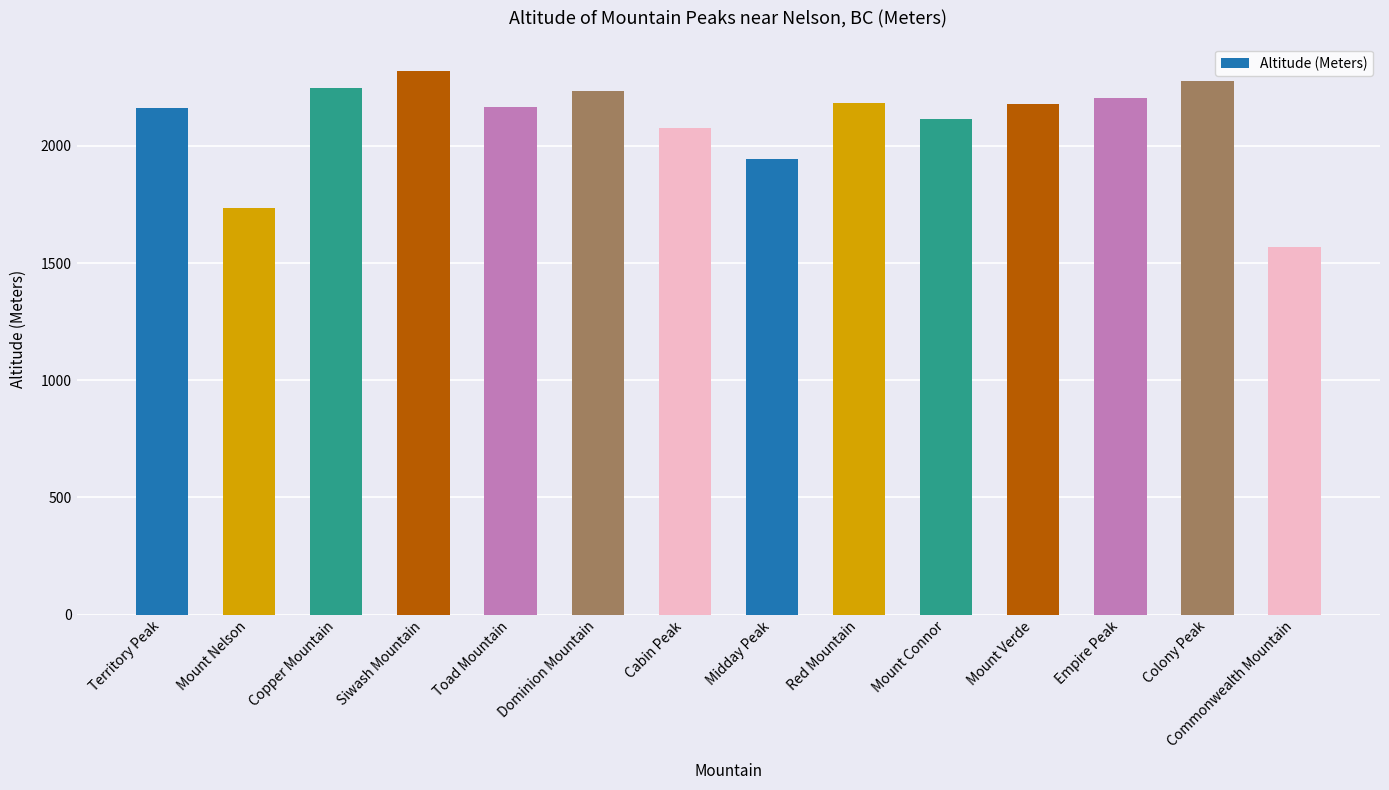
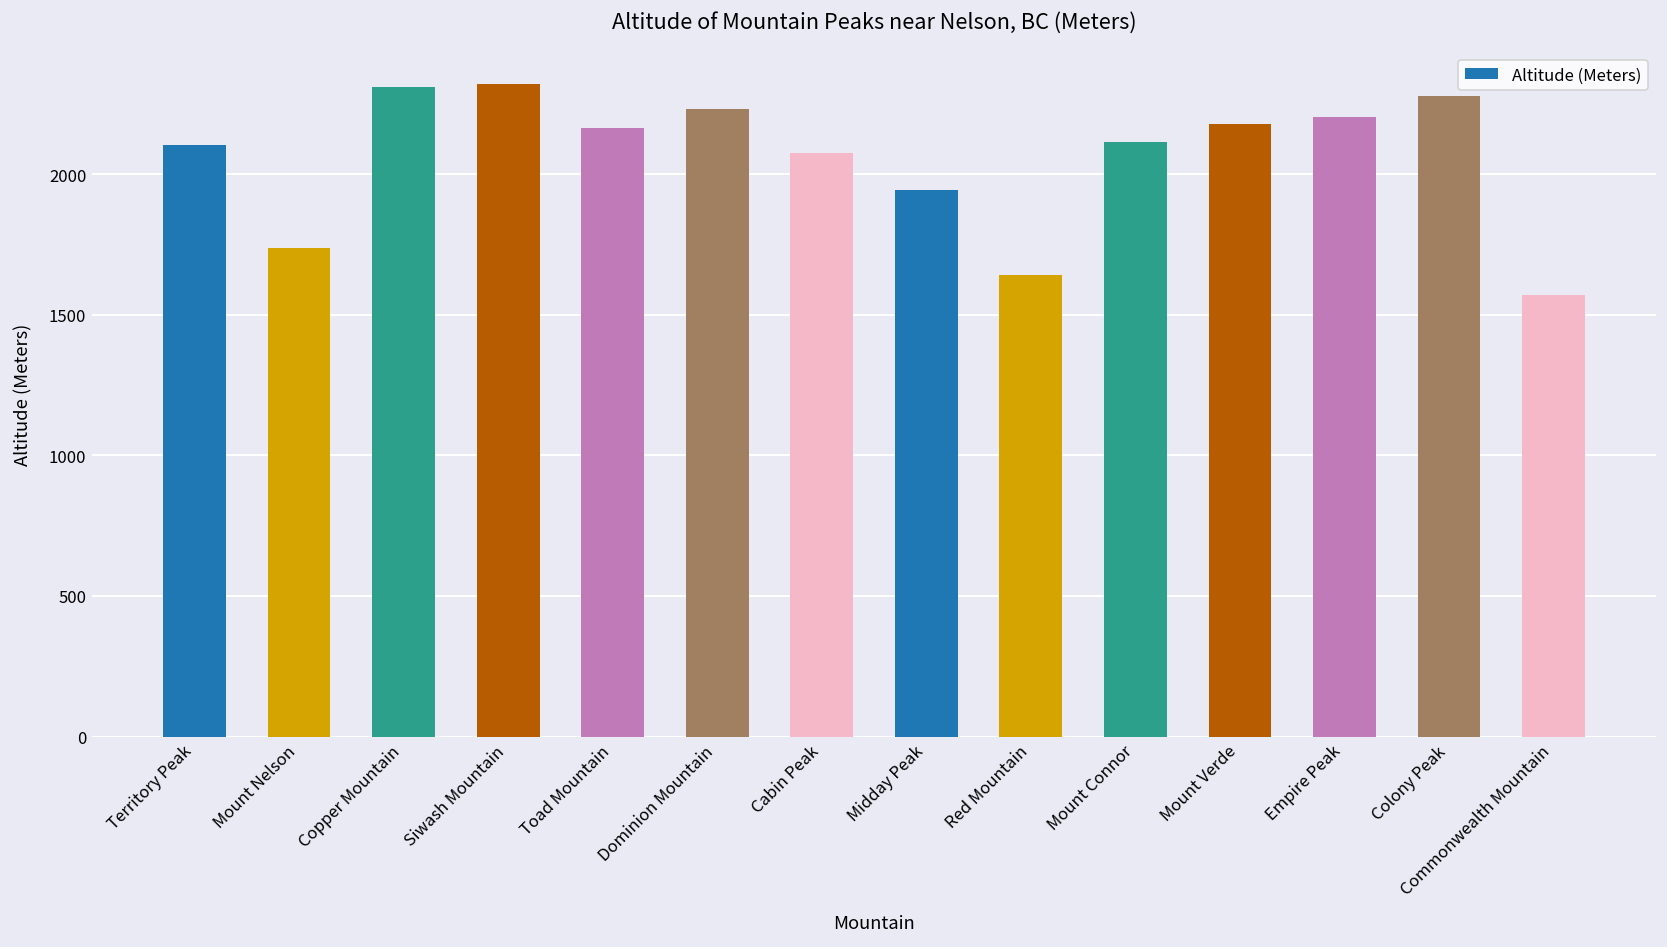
Territory Peak: 2160 -> 2100
Copper Mountain: 2250 -> 2310
Red Mountain: 2180 -> 1640
